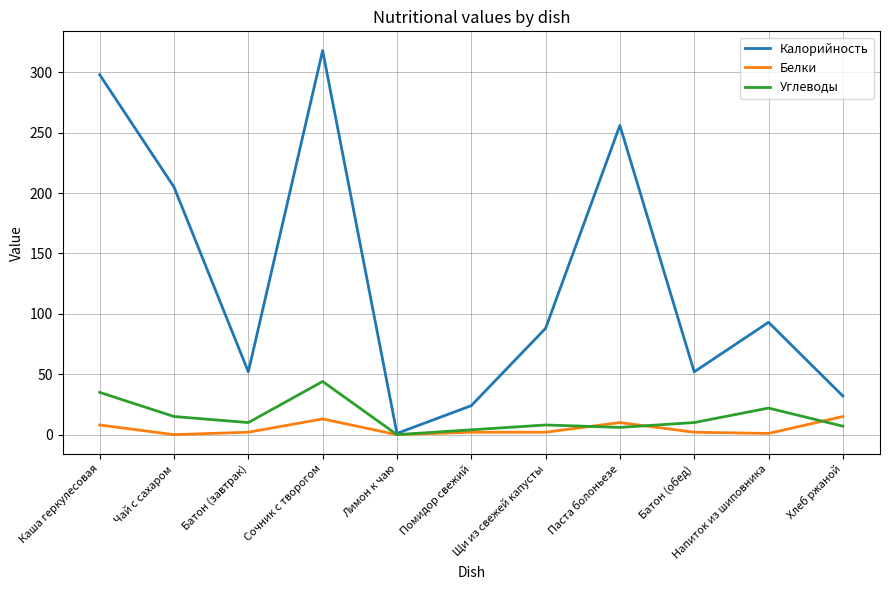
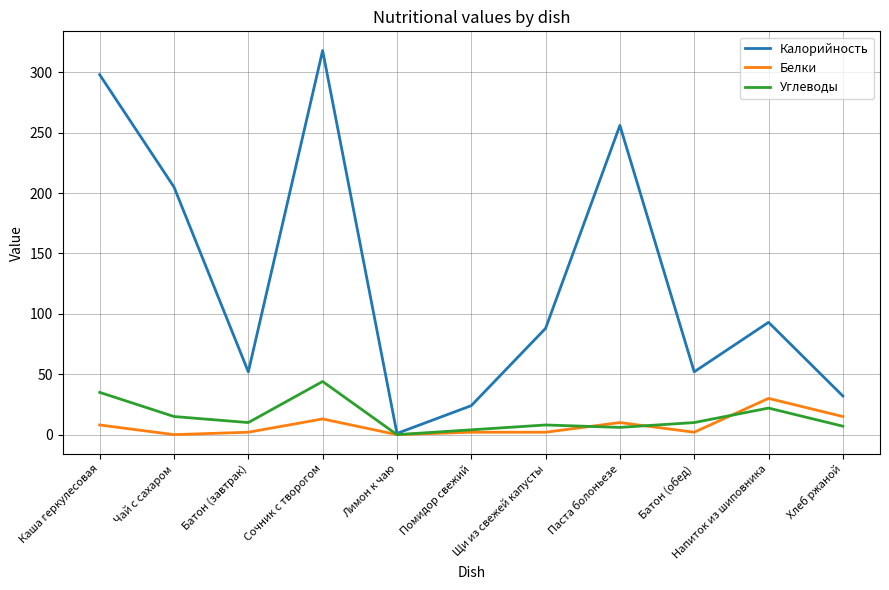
Белки, Напиток из шиповника: 1 -> 30
